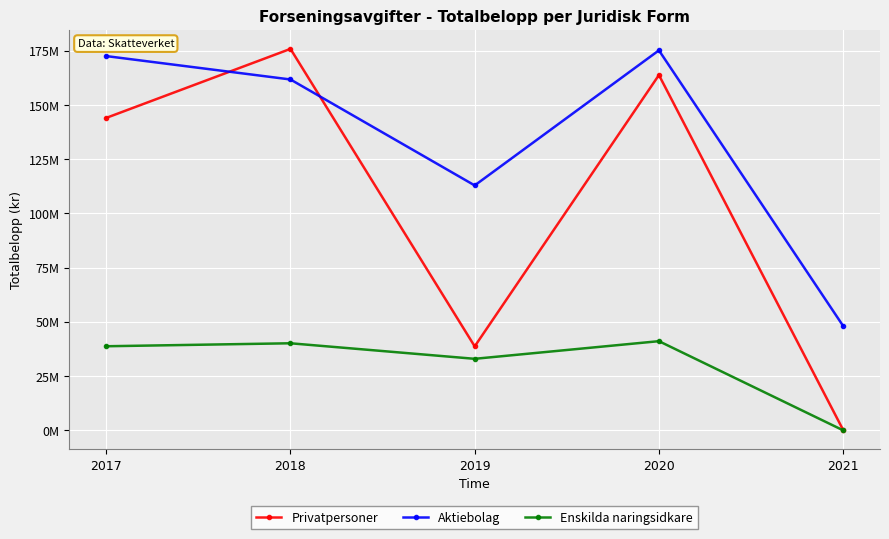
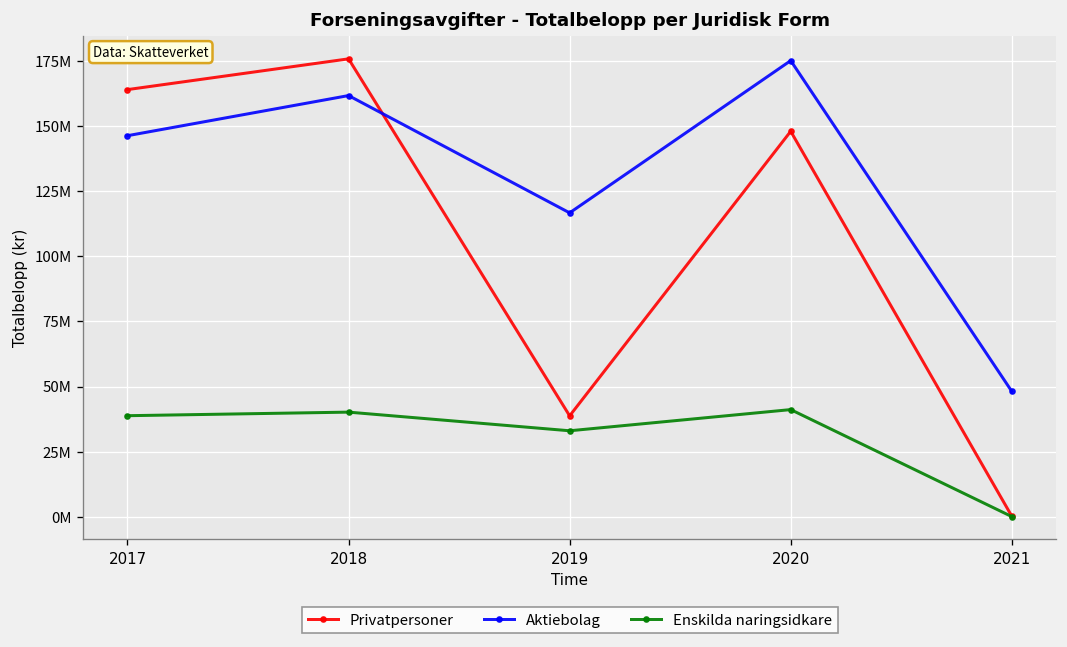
Privatpersoner, 2017: 144000000 -> 164000000
Aktiebolag, 2017: 173000000 -> 146000000
Aktiebolag, 2019: 113000000 -> 117000000
Privatpersoner, 2020: 164000000 -> 148000000
